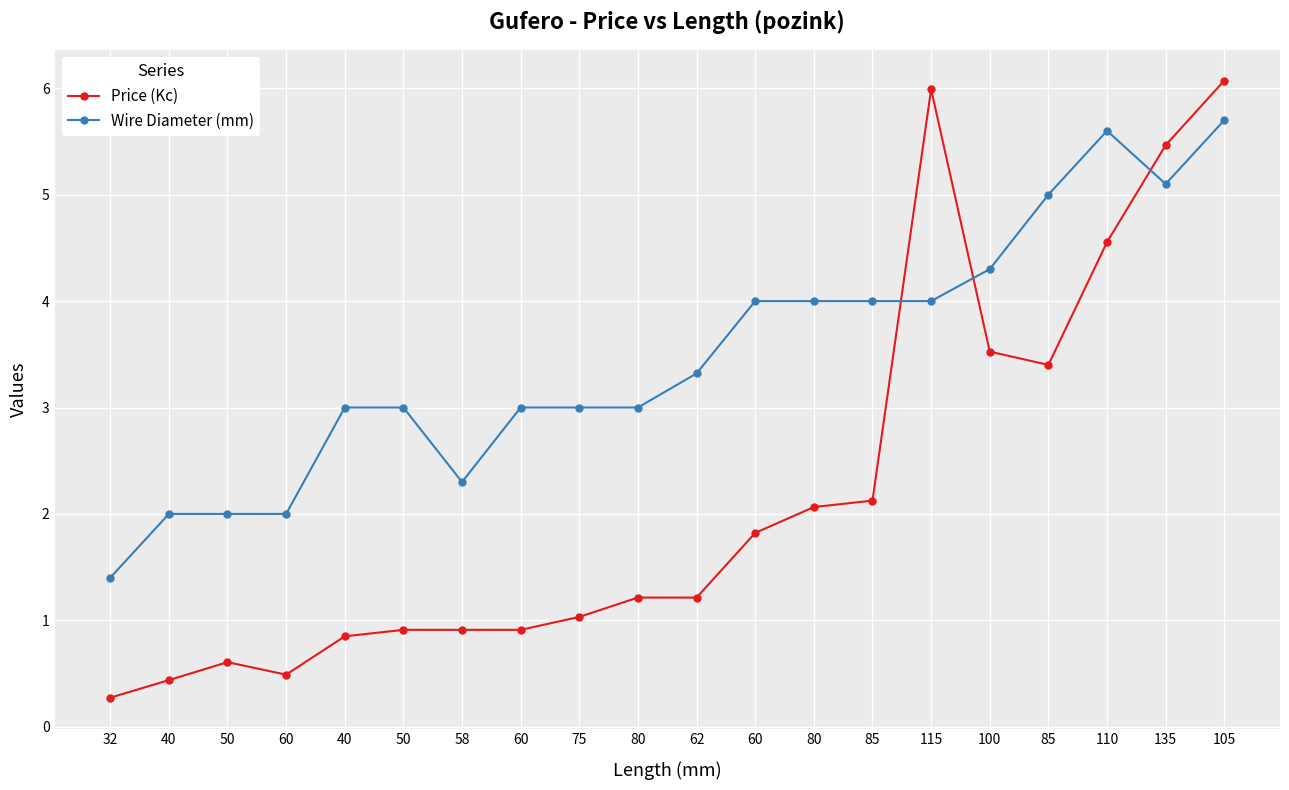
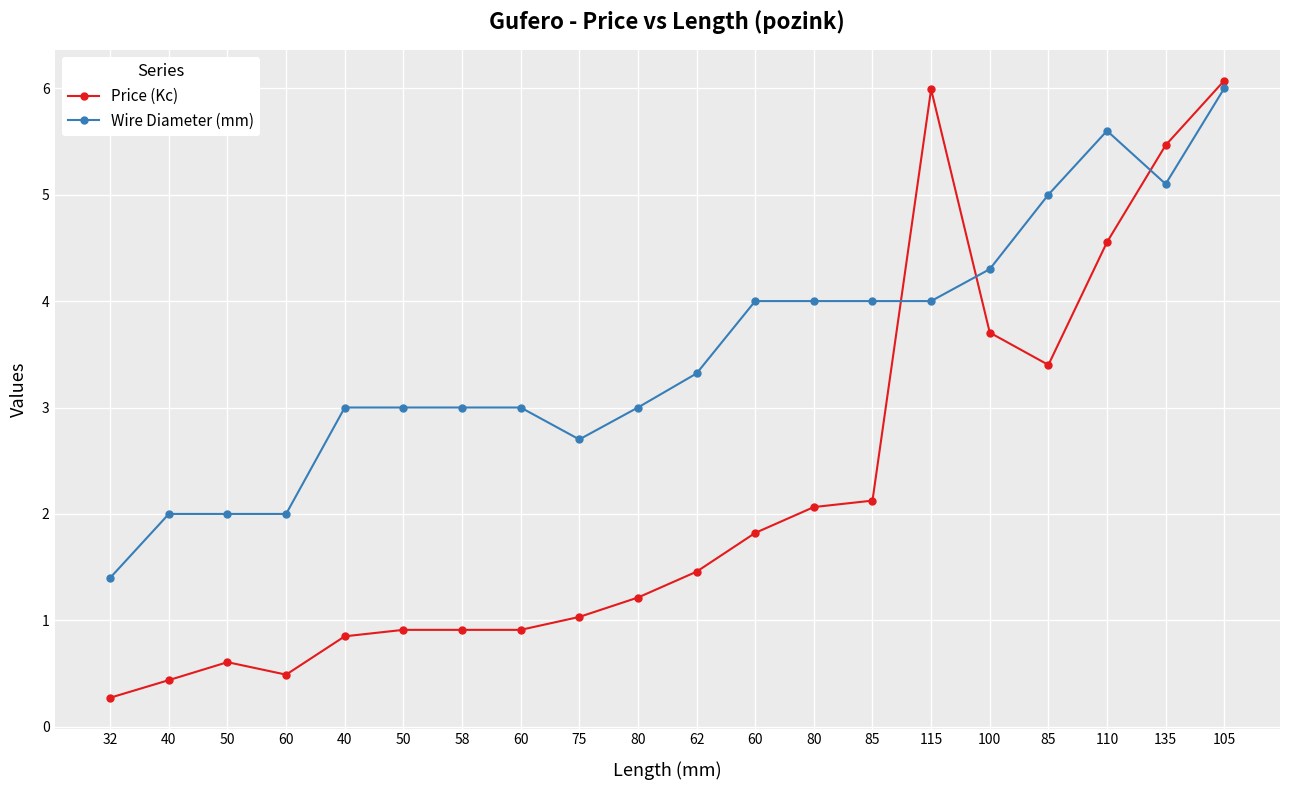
Wire Diameter (mm), 58: 2.3 -> 3.0
Wire Diameter (mm), 75: 3.0 -> 2.7
Price (Kc), 62: 1.21 -> 1.46
Price (Kc), 100: 3.53 -> 3.70
Wire Diameter (mm), 105: 5.7 -> 6.0
